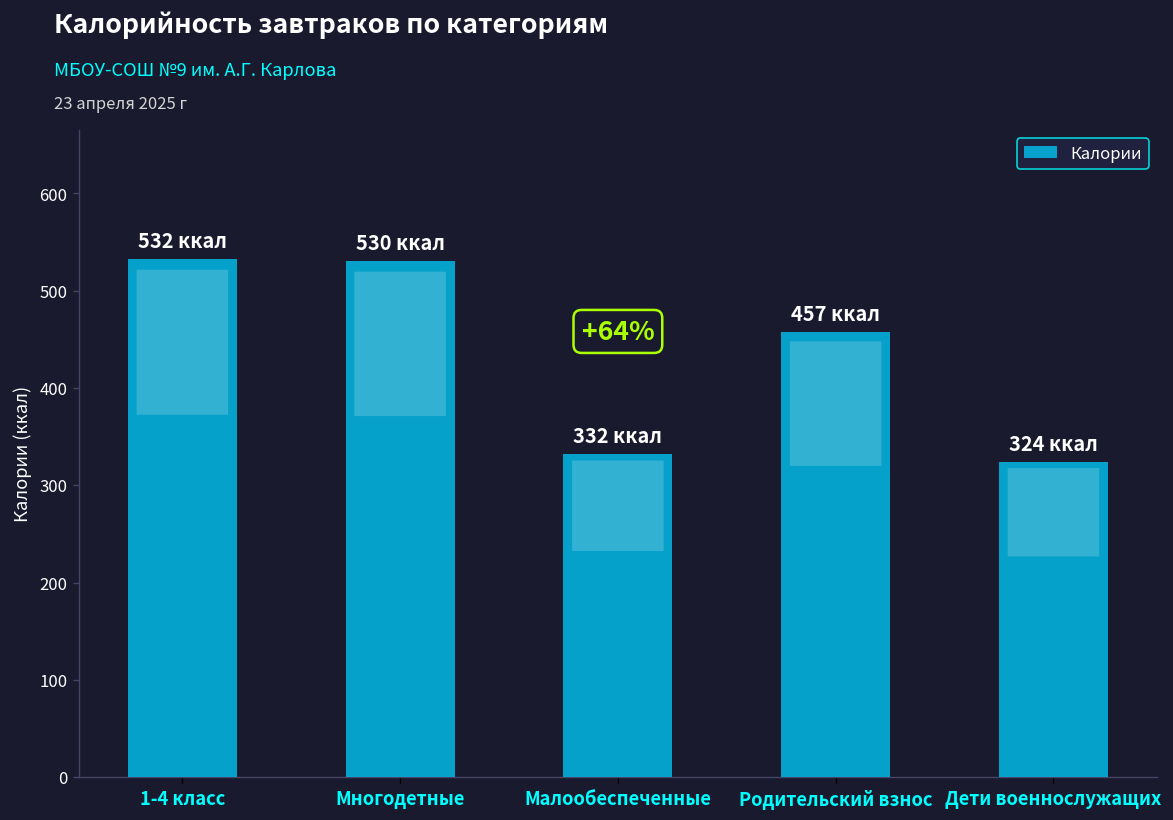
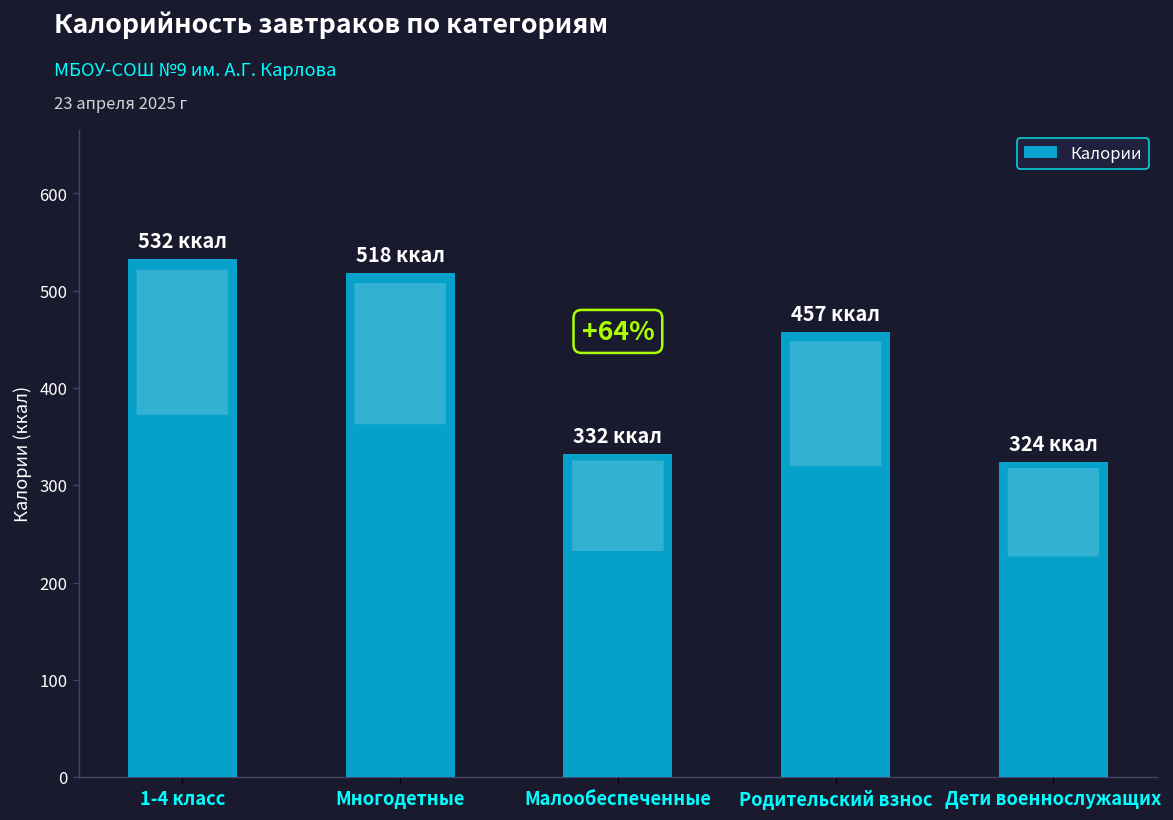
Многодетные: 530 -> 518
